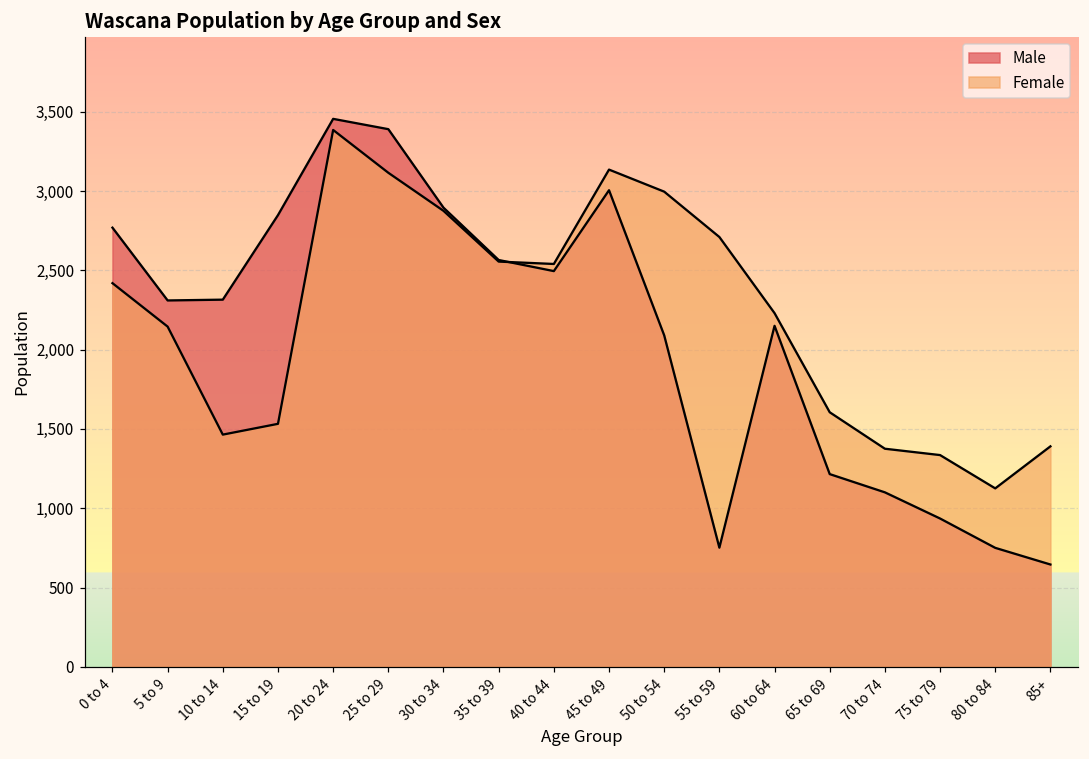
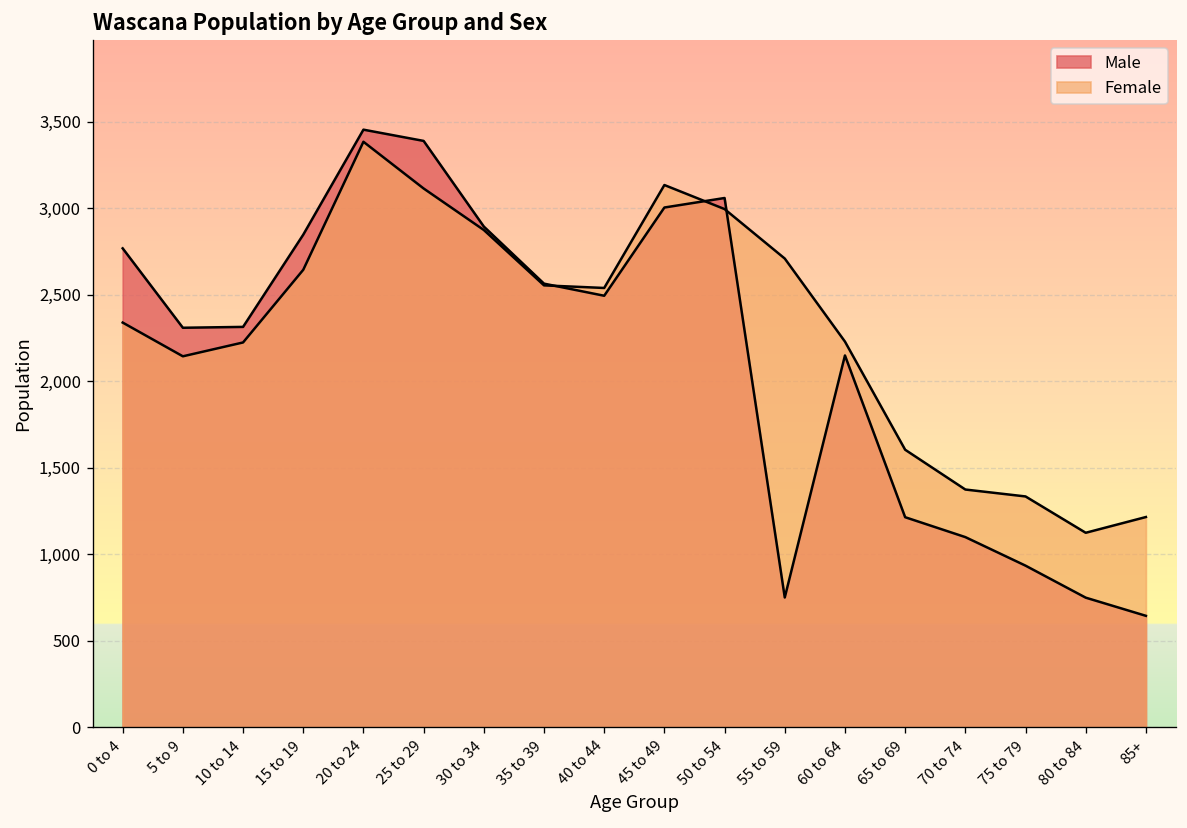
Female, 0 to 4: 2,420 -> 2,340
Female, 10 to 14: 1,460 -> 2,230
Female, 15 to 19: 1,530 -> 2,650
Male, 50 to 54: 2,090 -> 3,060
Female, 85+: 1,390 -> 1,220
